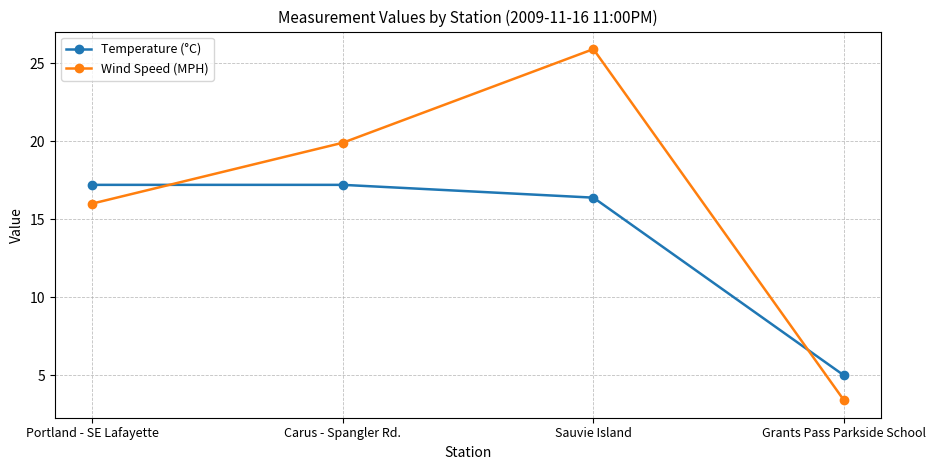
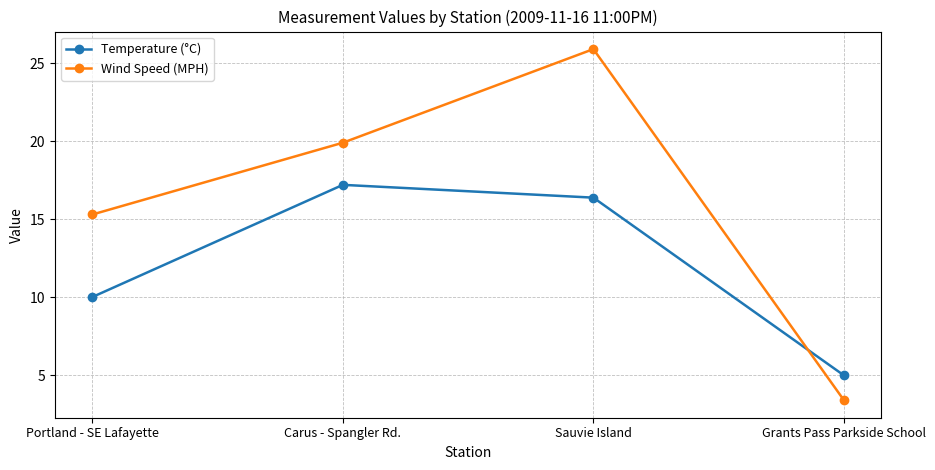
Temperature (°C), Portland - SE Lafayette: 17.2 -> 10.0
Wind Speed (MPH), Portland - SE Lafayette: 16.0 -> 15.3
